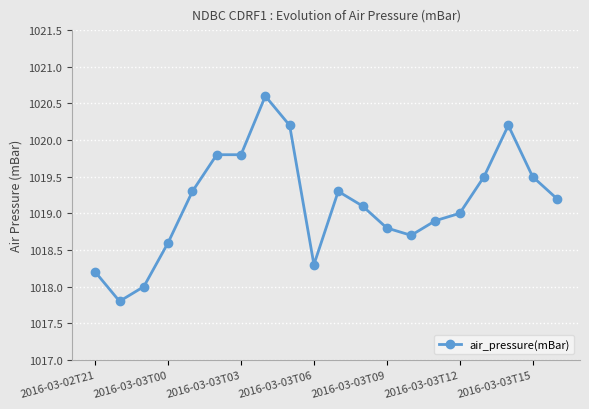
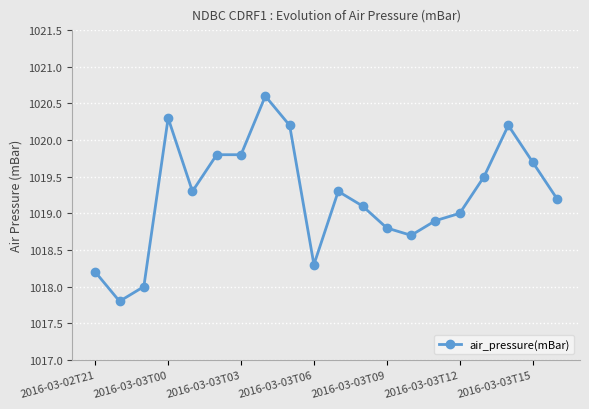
2016-03-03T00: 1018.6 -> 1020.3
2016-03-03T15: 1019.5 -> 1019.7
